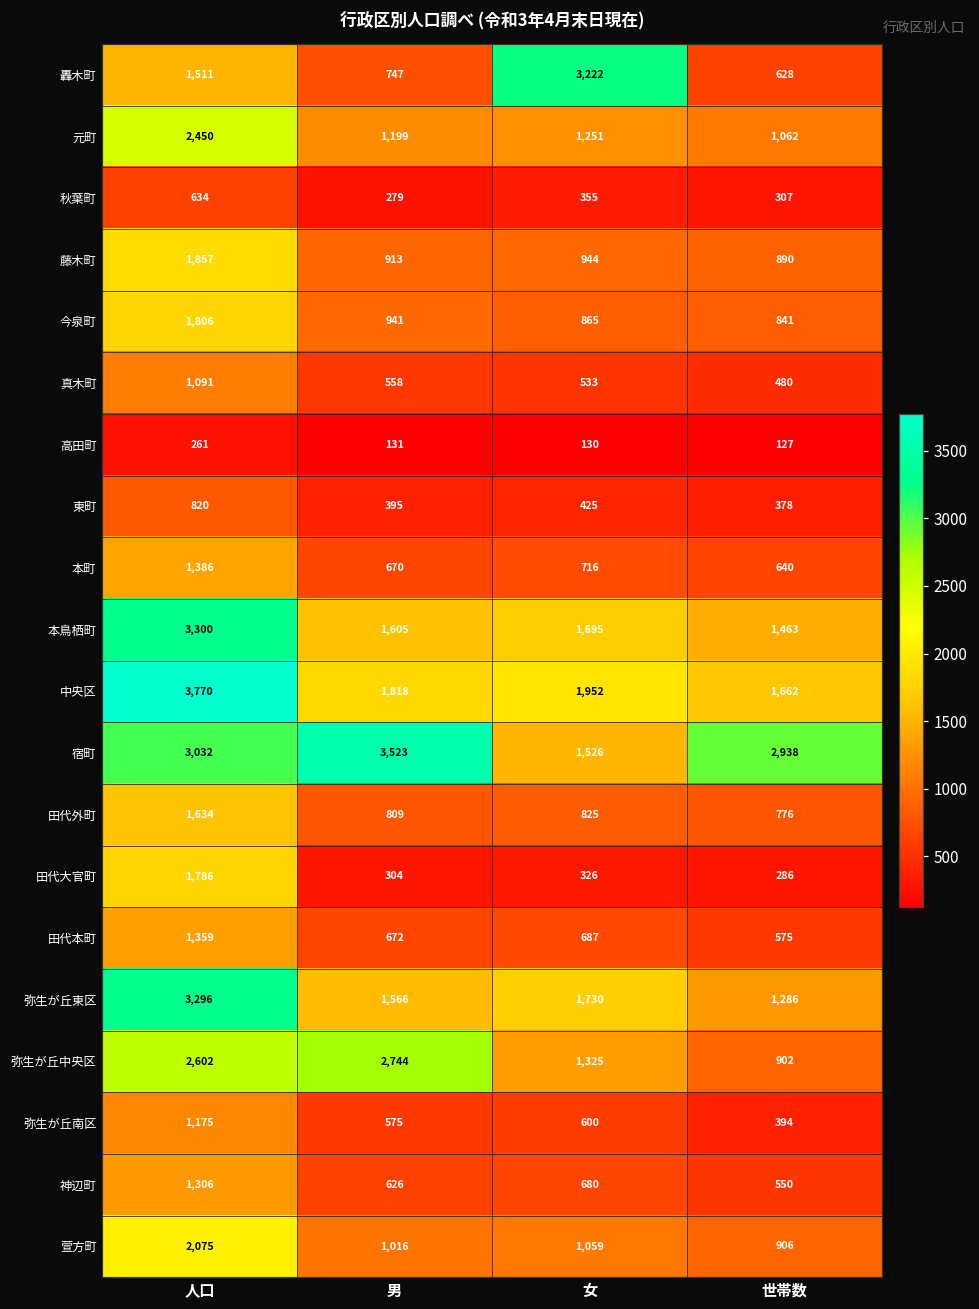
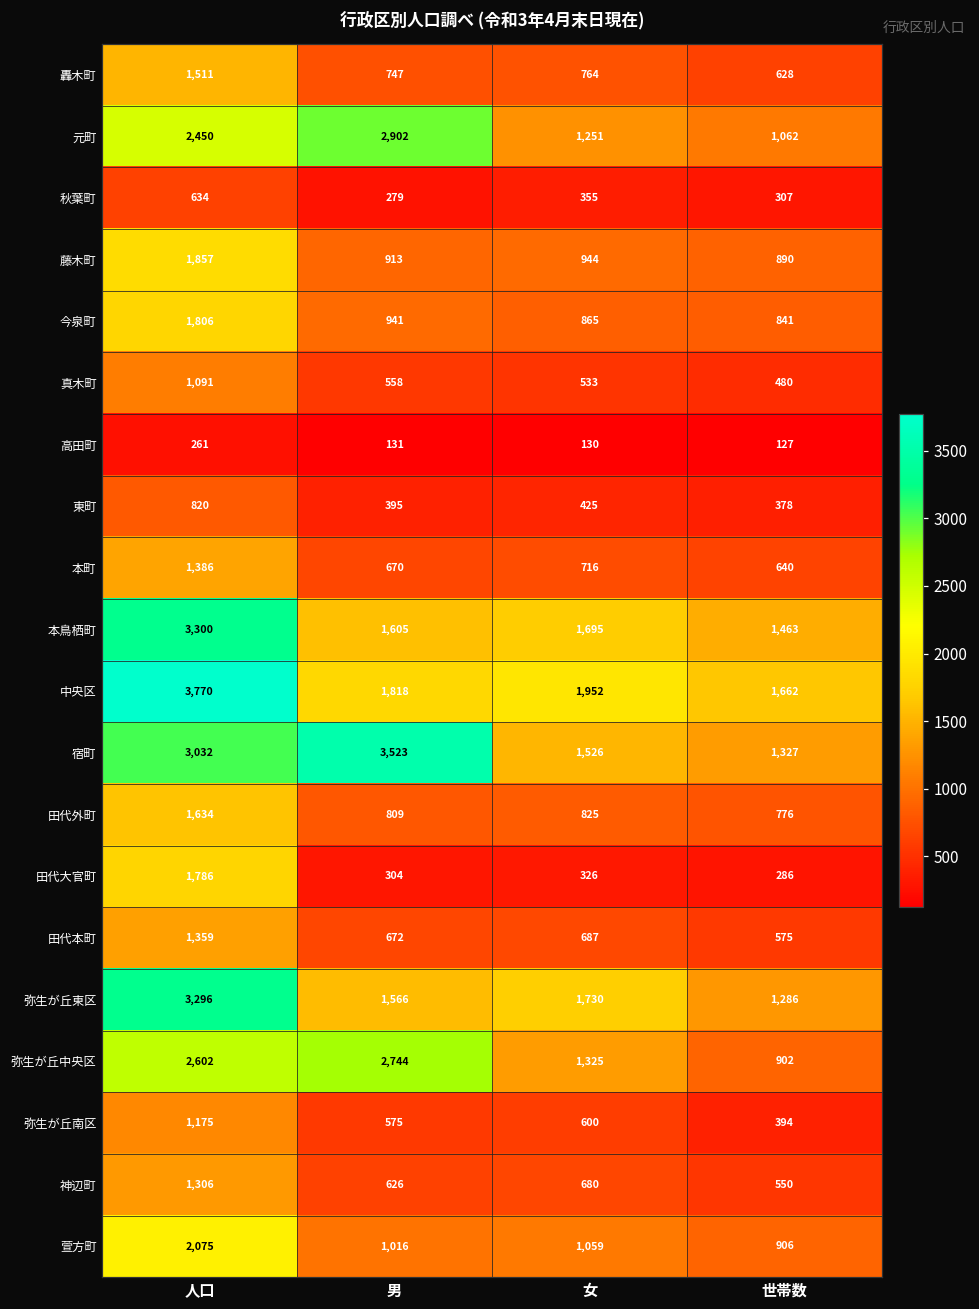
轟木町, 女: 3,222 -> 764
元町, 男: 1,199 -> 2,902
宿町, 世帯数: 2,938 -> 1,327
